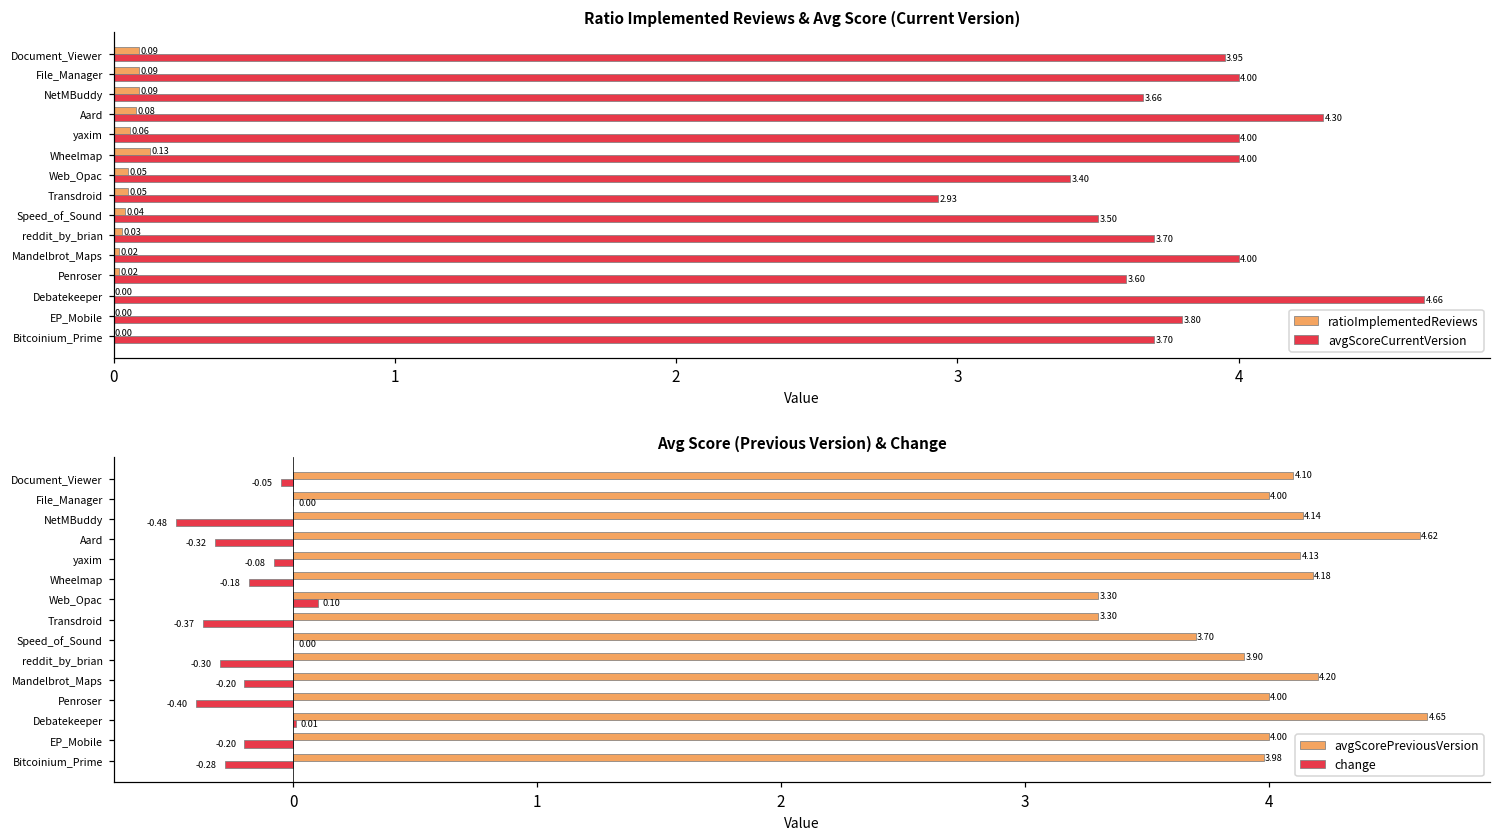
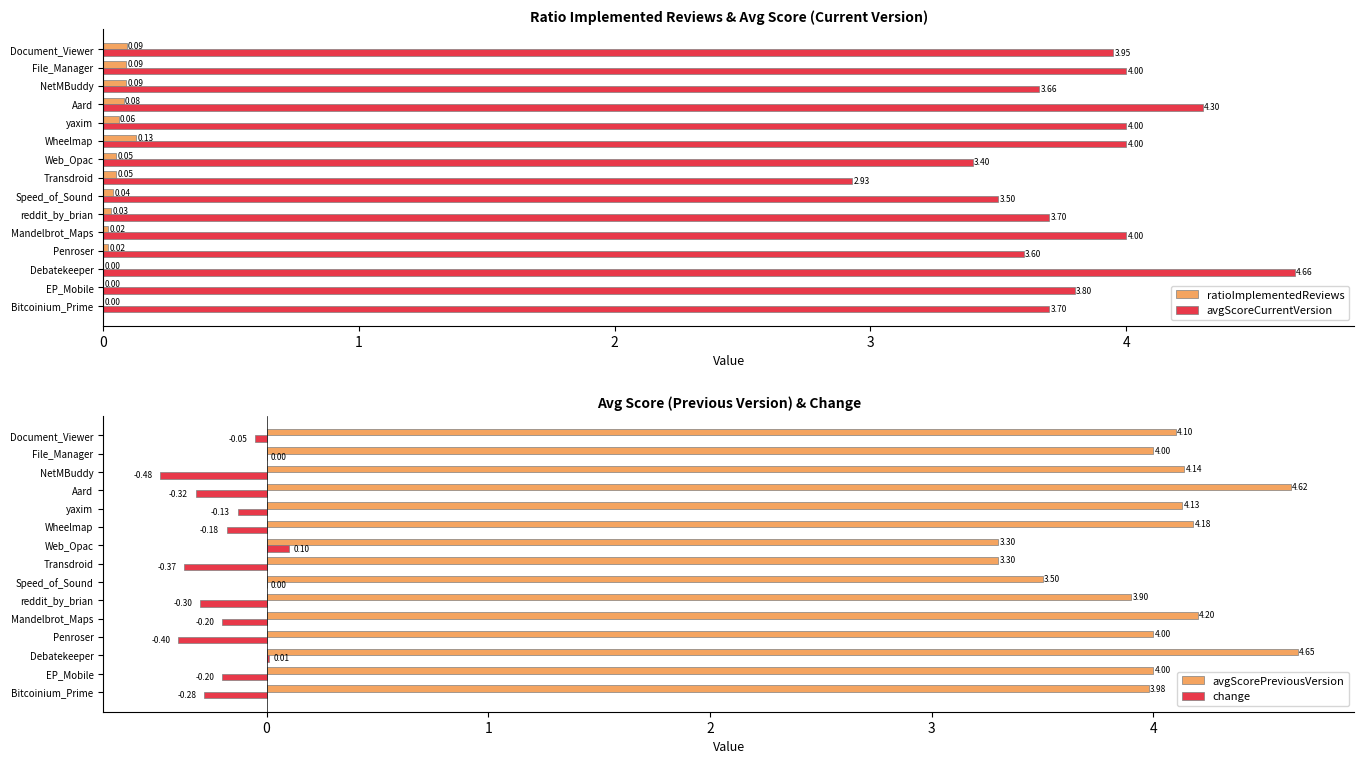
Avg Score (Previous Version) & Change, change, yaxim: -0.08 -> -0.13
Avg Score (Previous Version) & Change, avgScorePreviousVersion, Speed_of_Sound: 3.70 -> 3.50
